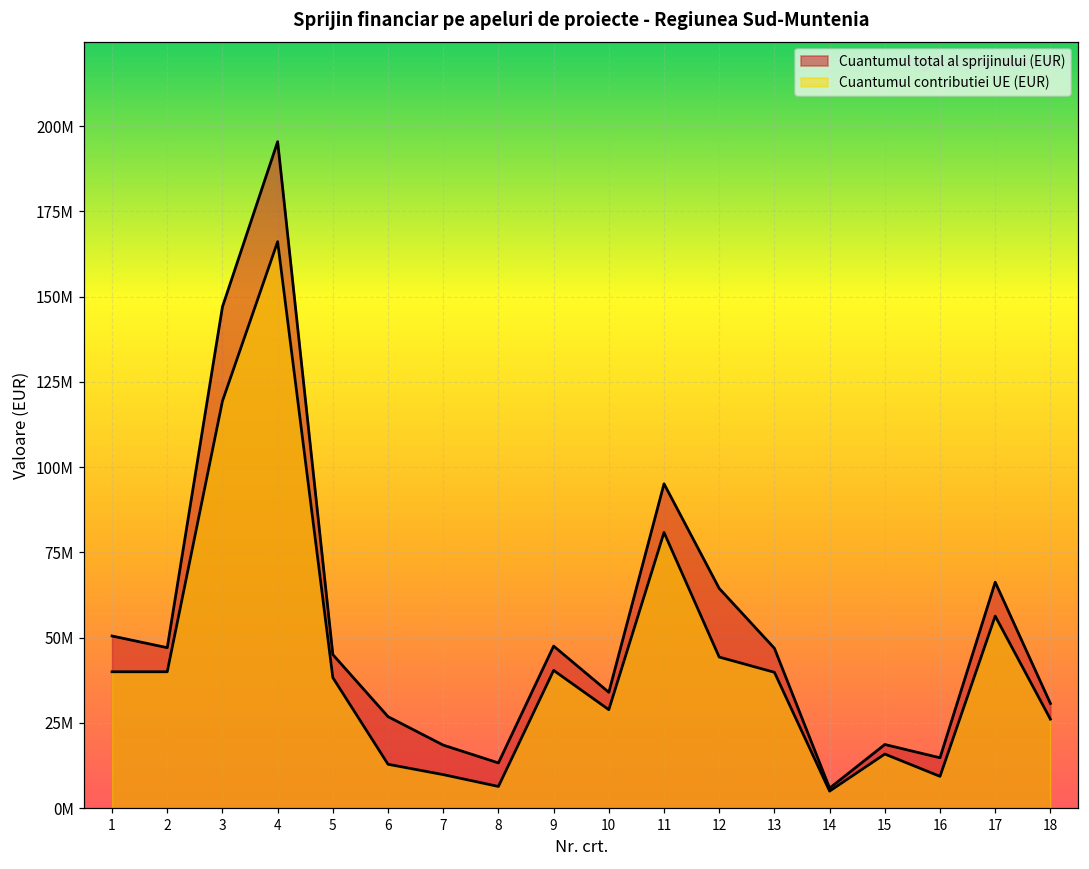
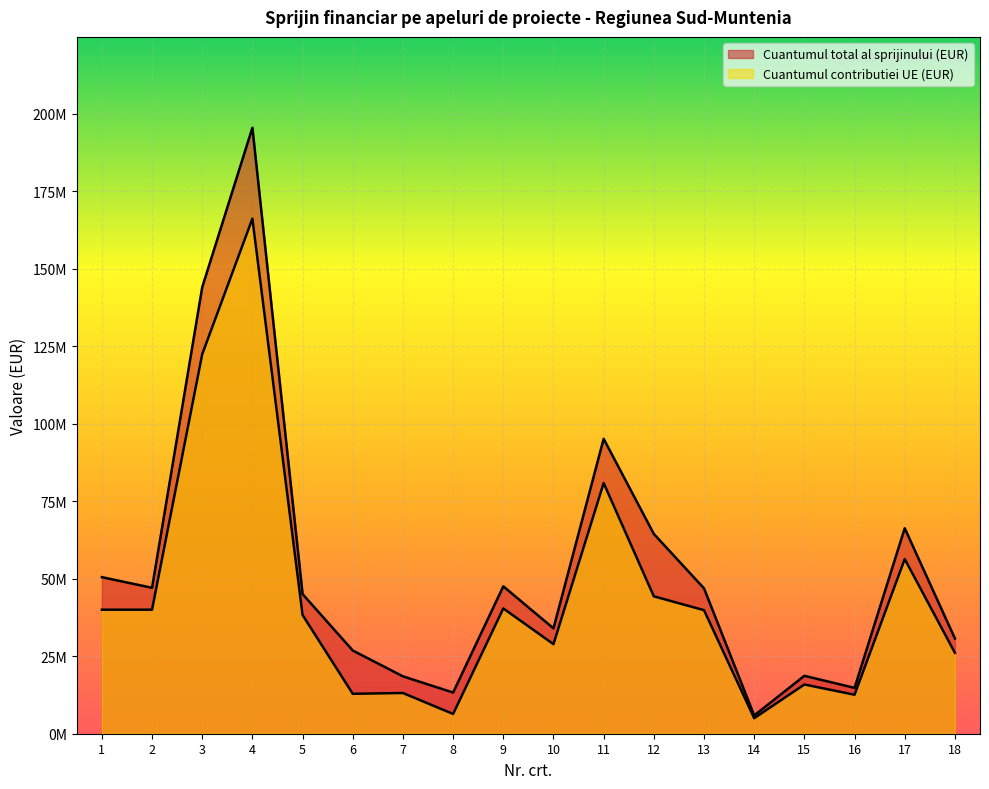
Cuantumul total al sprijinului (EUR), 3: 147000000 -> 144000000
Cuantumul contributiei UE (EUR), 3: 119000000 -> 122000000
Cuantumul contributiei UE (EUR), 7: 10000000 -> 13000000
Cuantumul contributiei UE (EUR), 16: 9000000 -> 13000000
